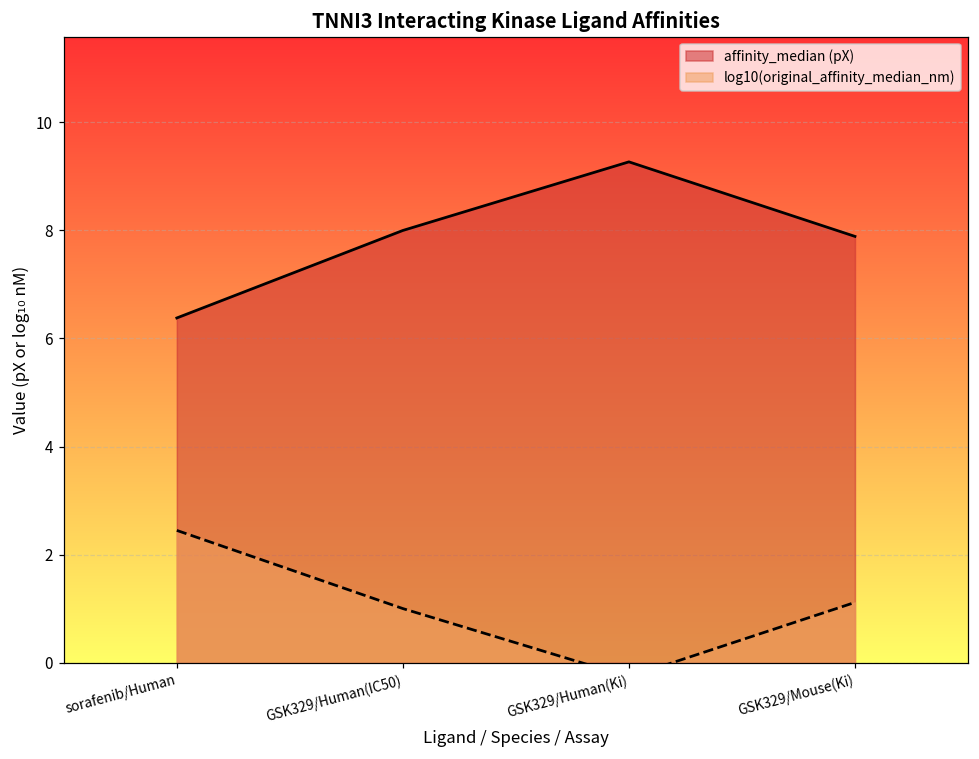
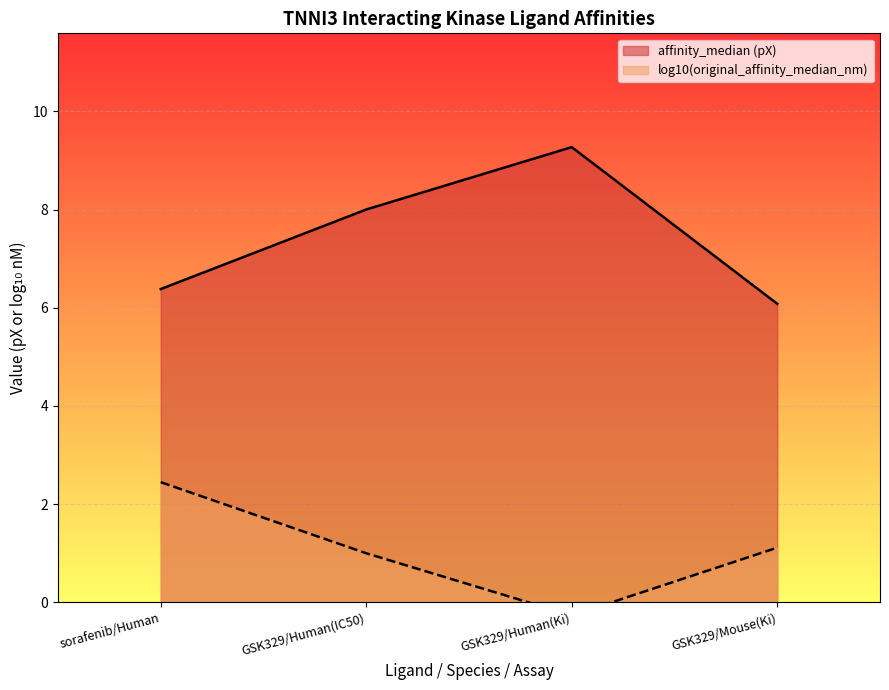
affinity_median (pX), GSK329/Mouse(Ki): 7.9 -> 6.1
